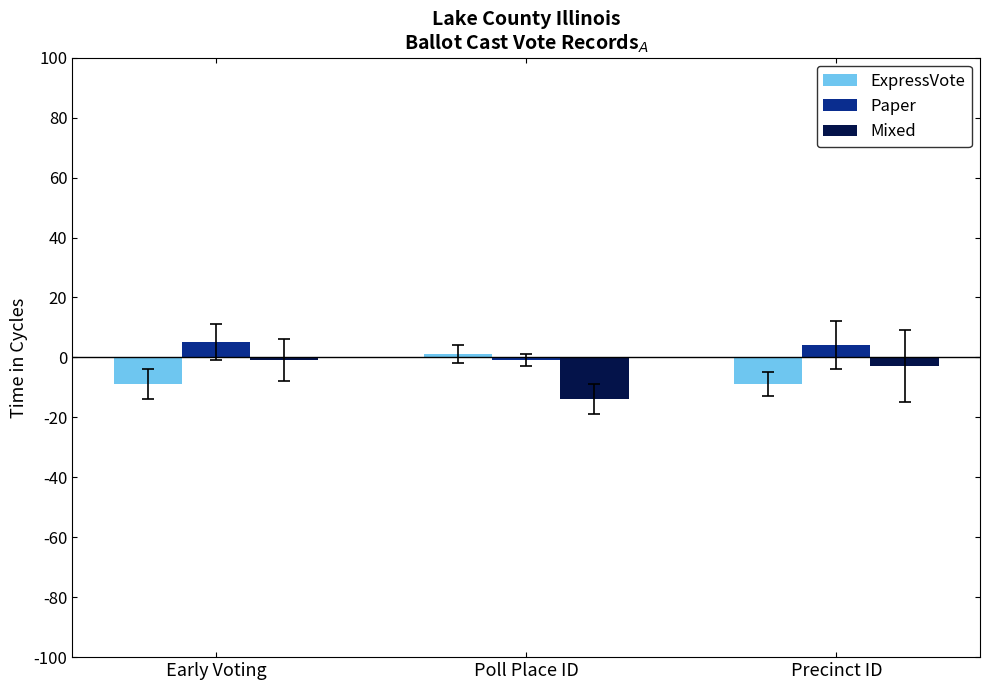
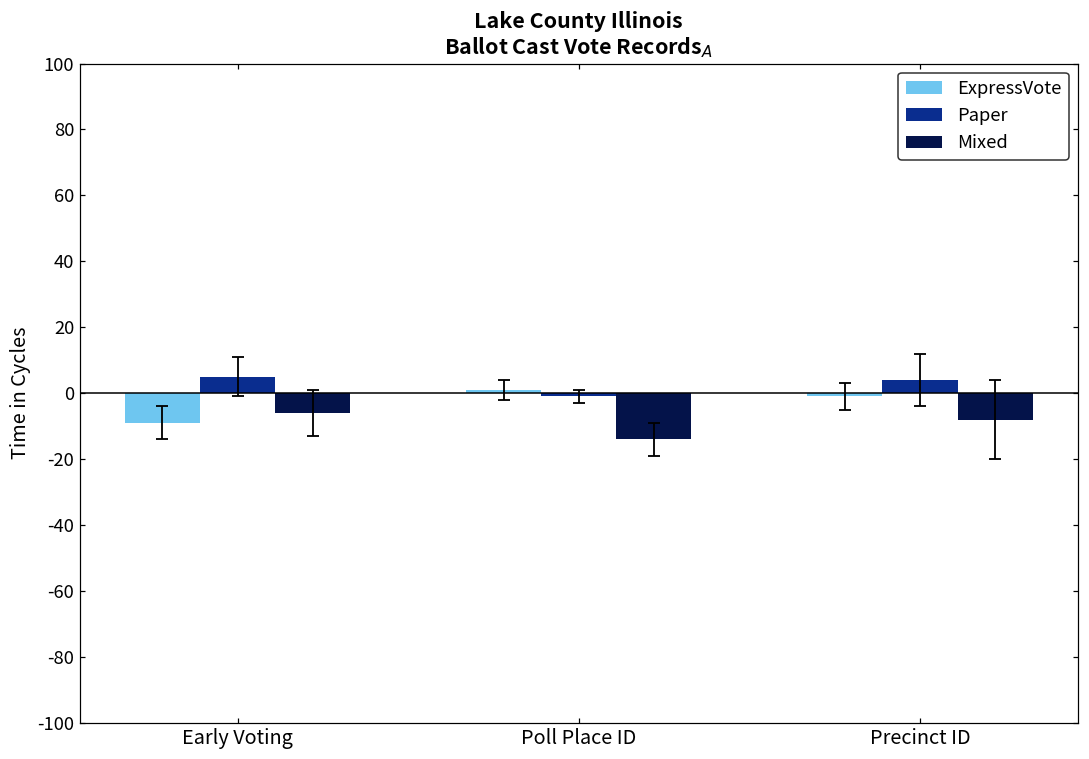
Mixed, Early Voting: -1 -> -6
ExpressVote, Precinct ID: -9 -> -1
Mixed, Precinct ID: -3 -> -8
